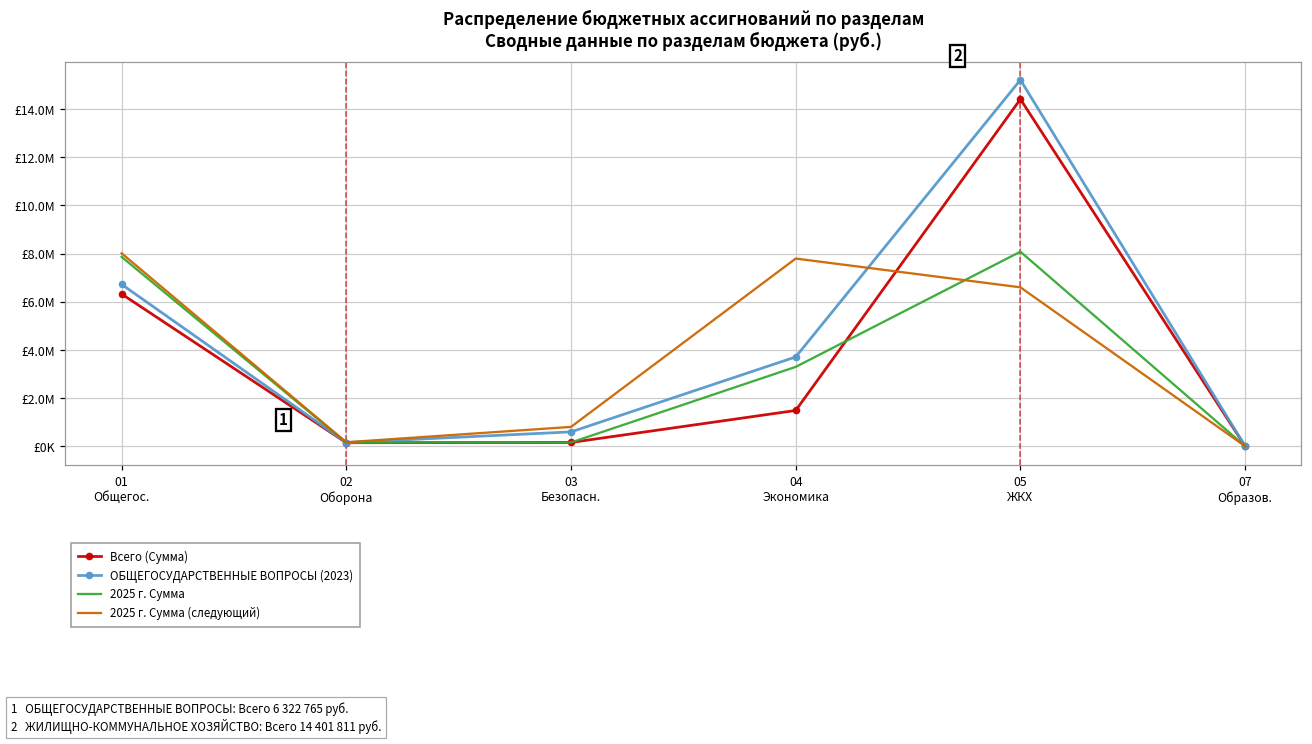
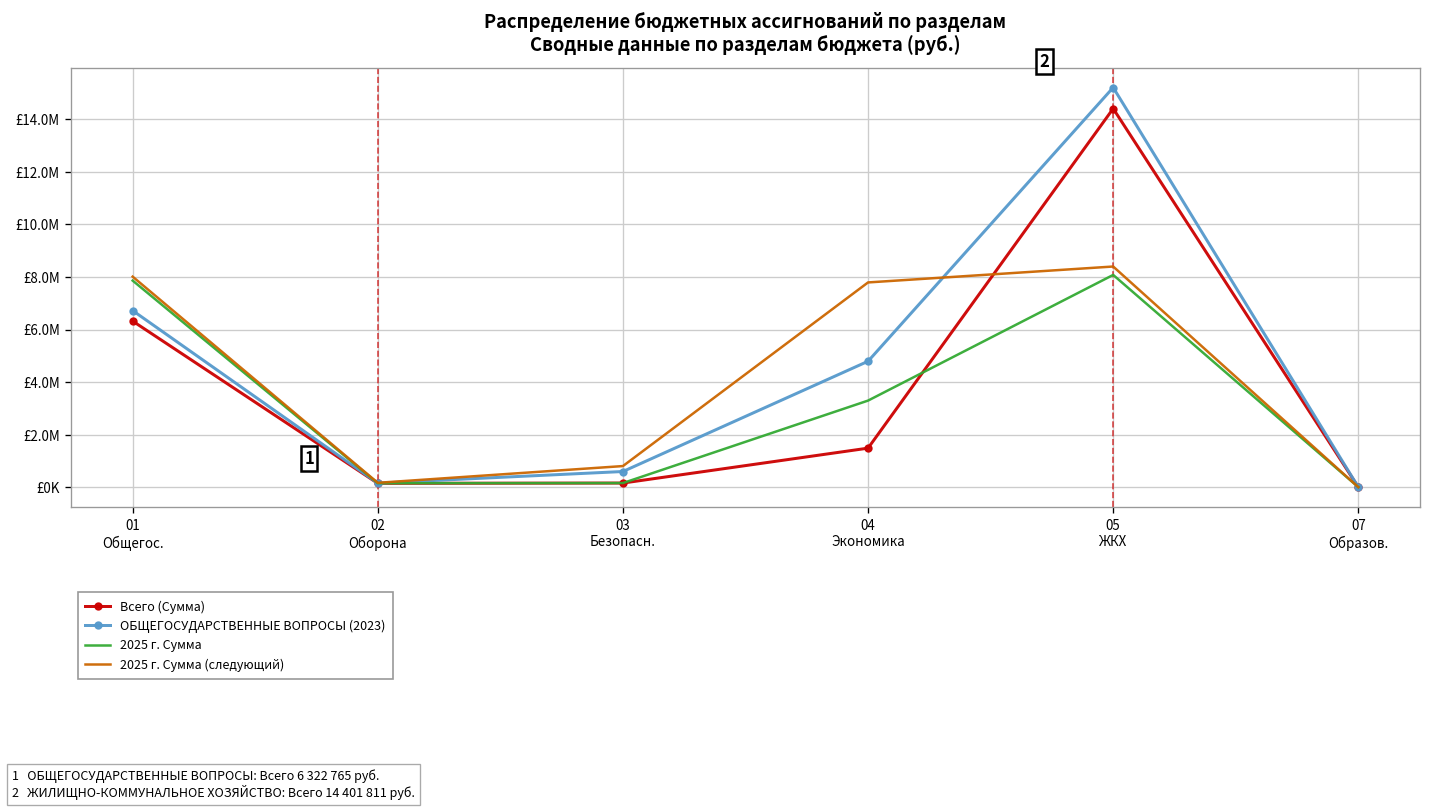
ОБЩЕГОСУДАРСТВЕННЫЕ ВОПРОСЫ (2023), 04 Экономика: £3700000 -> £4800000
2025 г. Сумма (следующий), 05 ЖКХ: £6600000 -> £8400000
